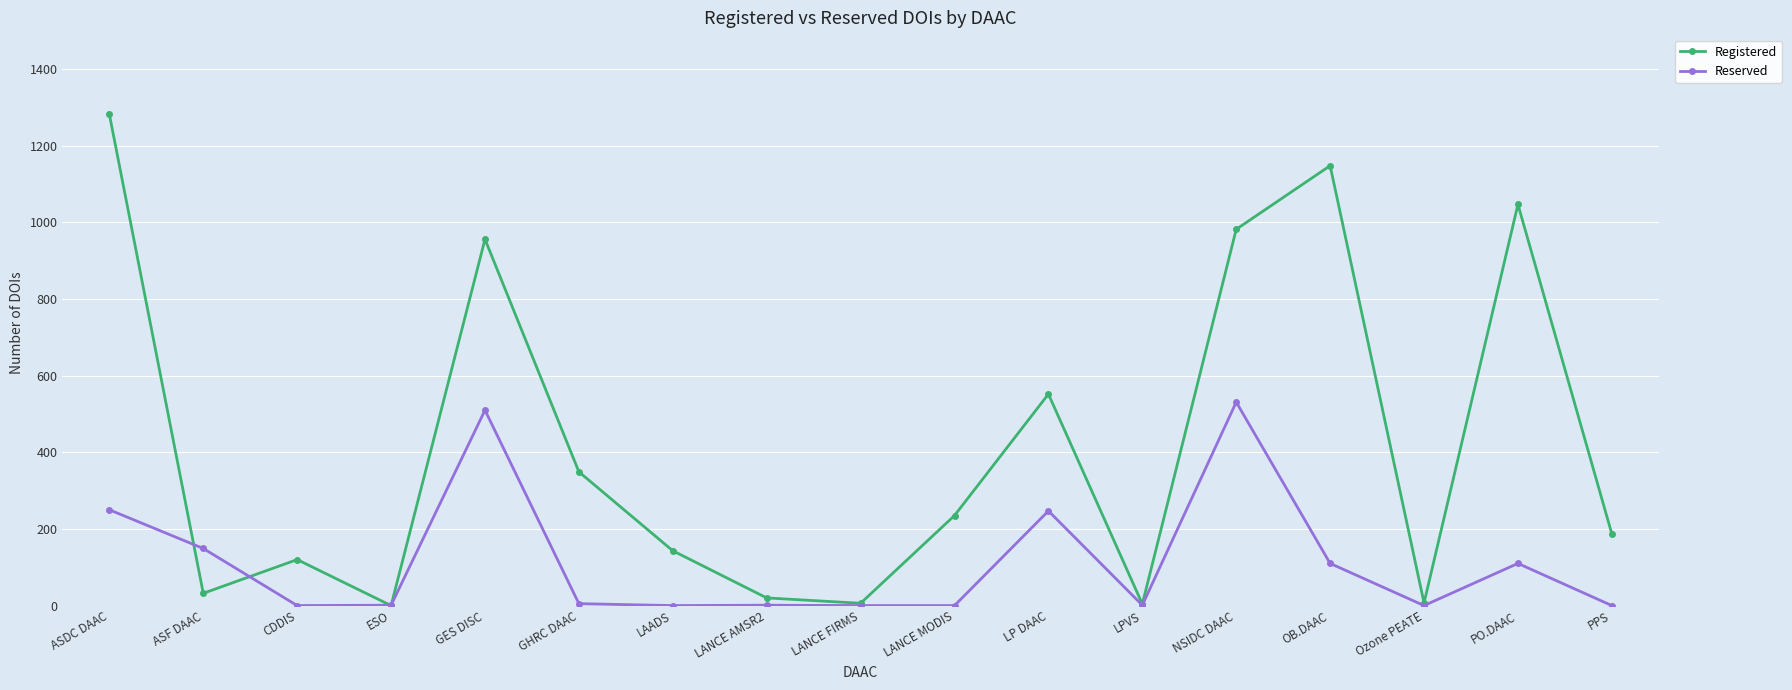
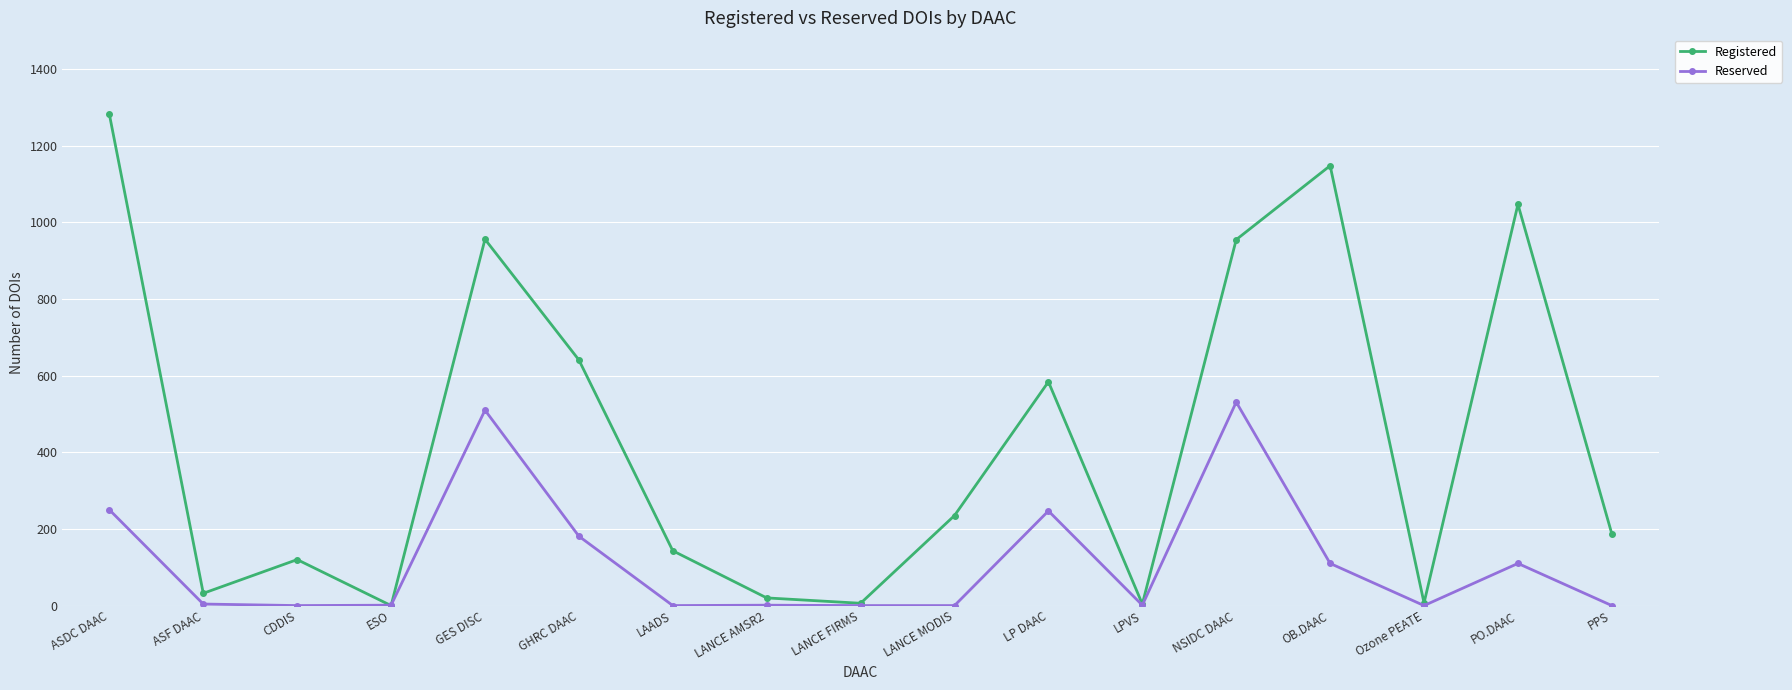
Reserved, ASF DAAC: 150 -> 0
Registered, GHRC DAAC: 350 -> 640
Reserved, GHRC DAAC: 10 -> 180
Registered, LP DAAC: 550 -> 580
Registered, NSIDC DAAC: 980 -> 960
